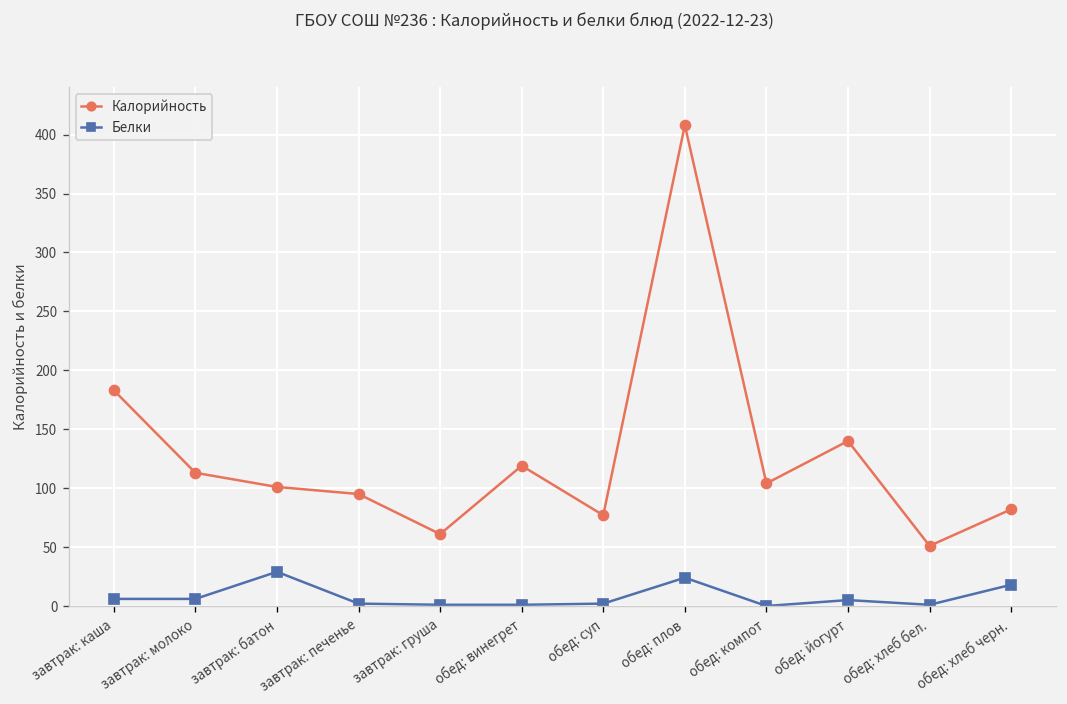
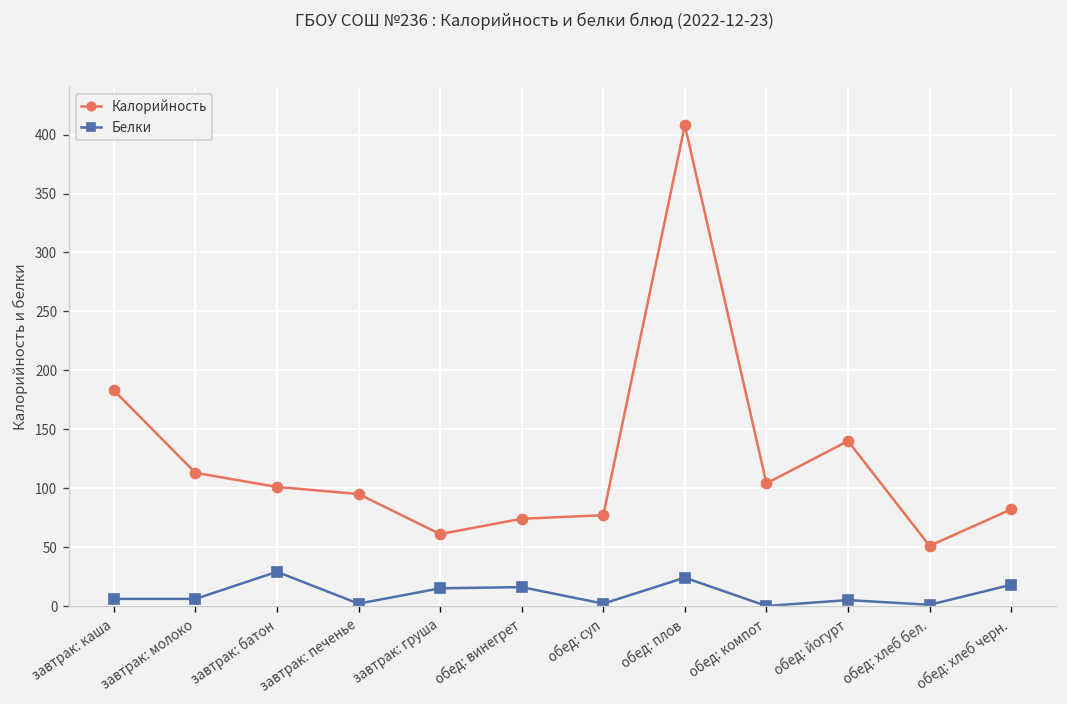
Белки, завтрак: груша: 0 -> 20
Калорийность, обед: винегрет: 120 -> 70
Белки, обед: винегрет: 0 -> 20
